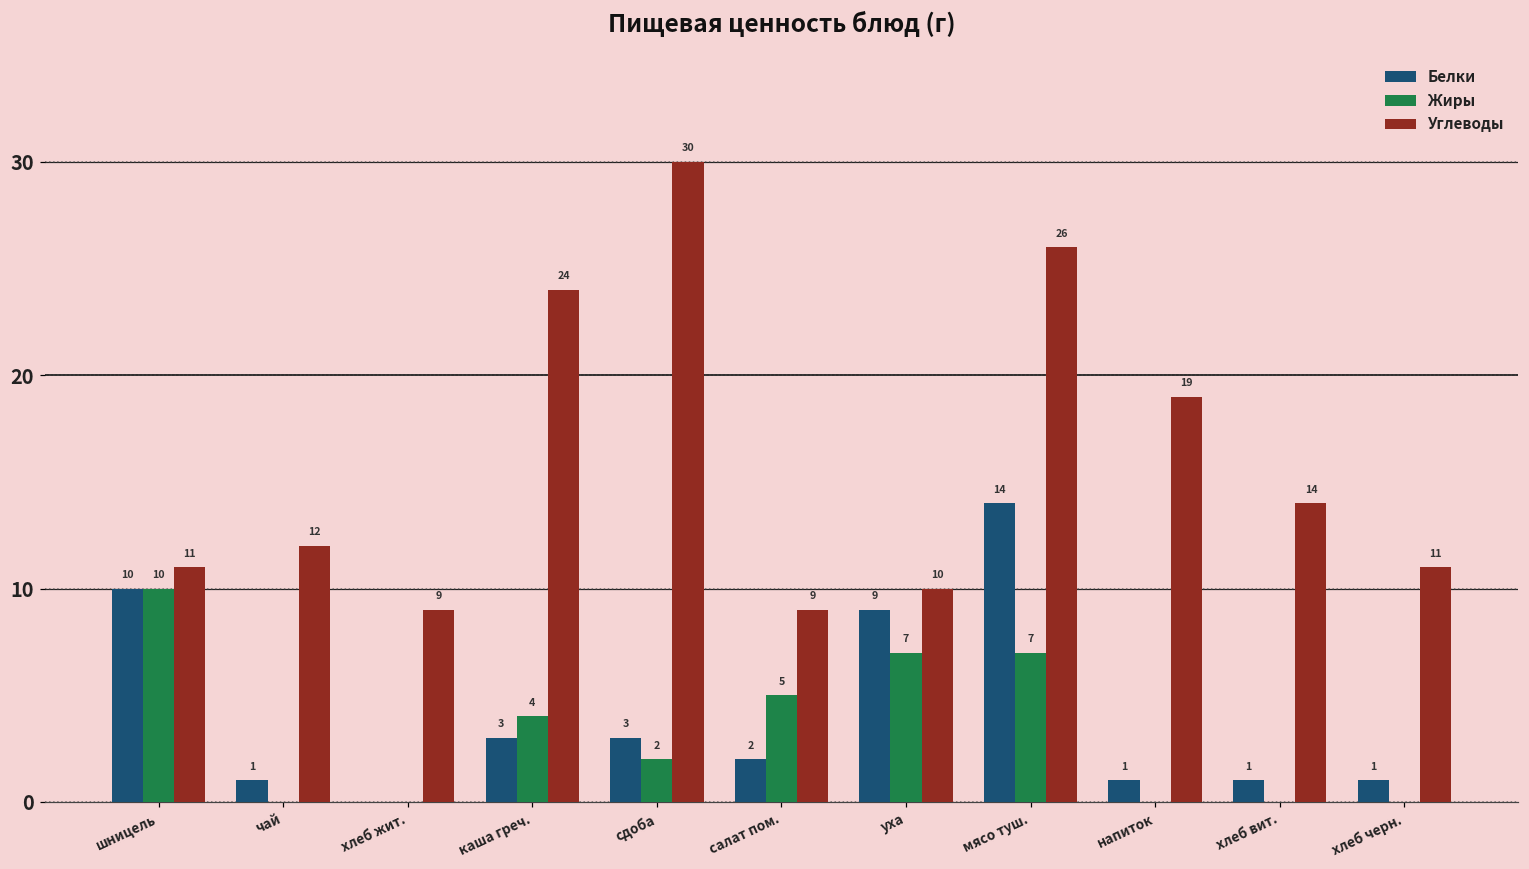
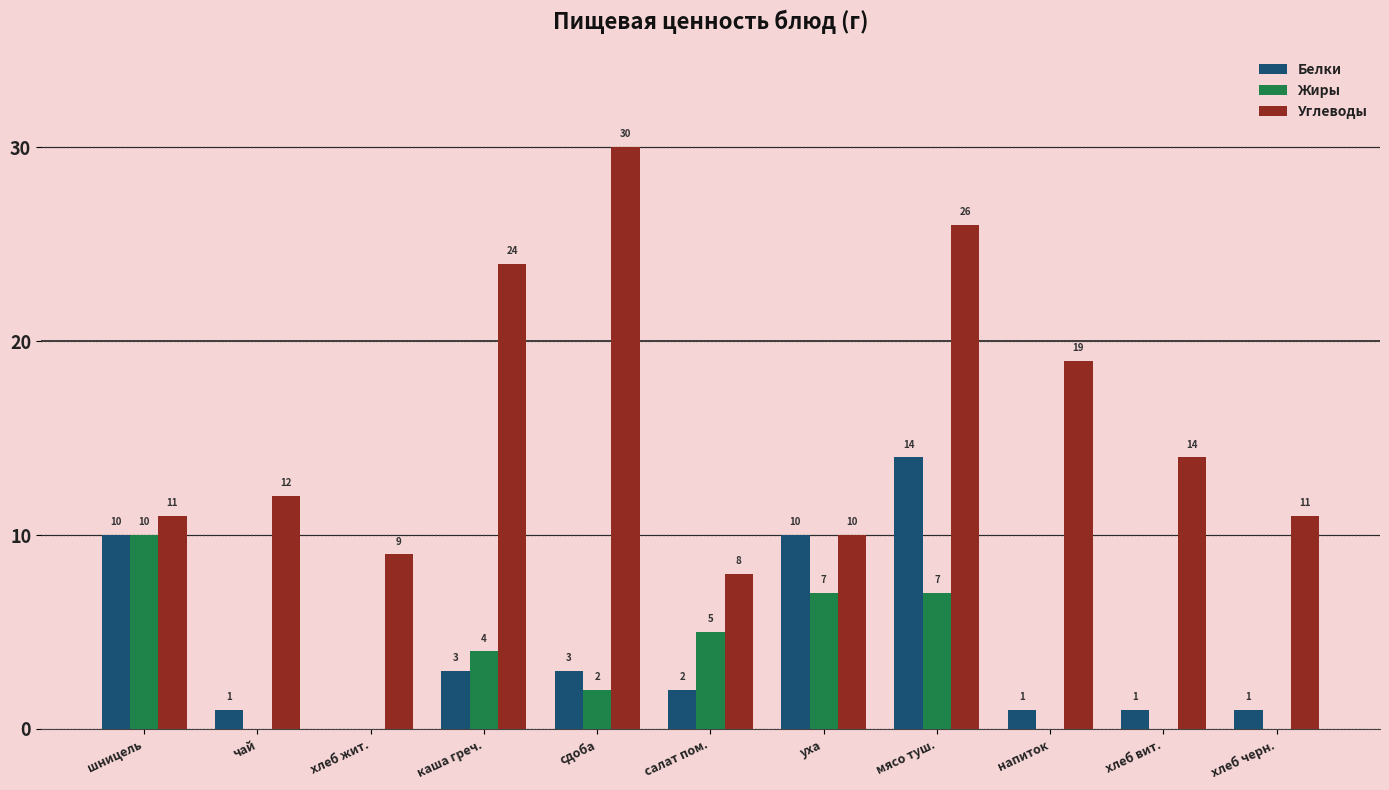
Углеводы, салат пом.: 9 -> 8
Белки, уха: 9 -> 10
